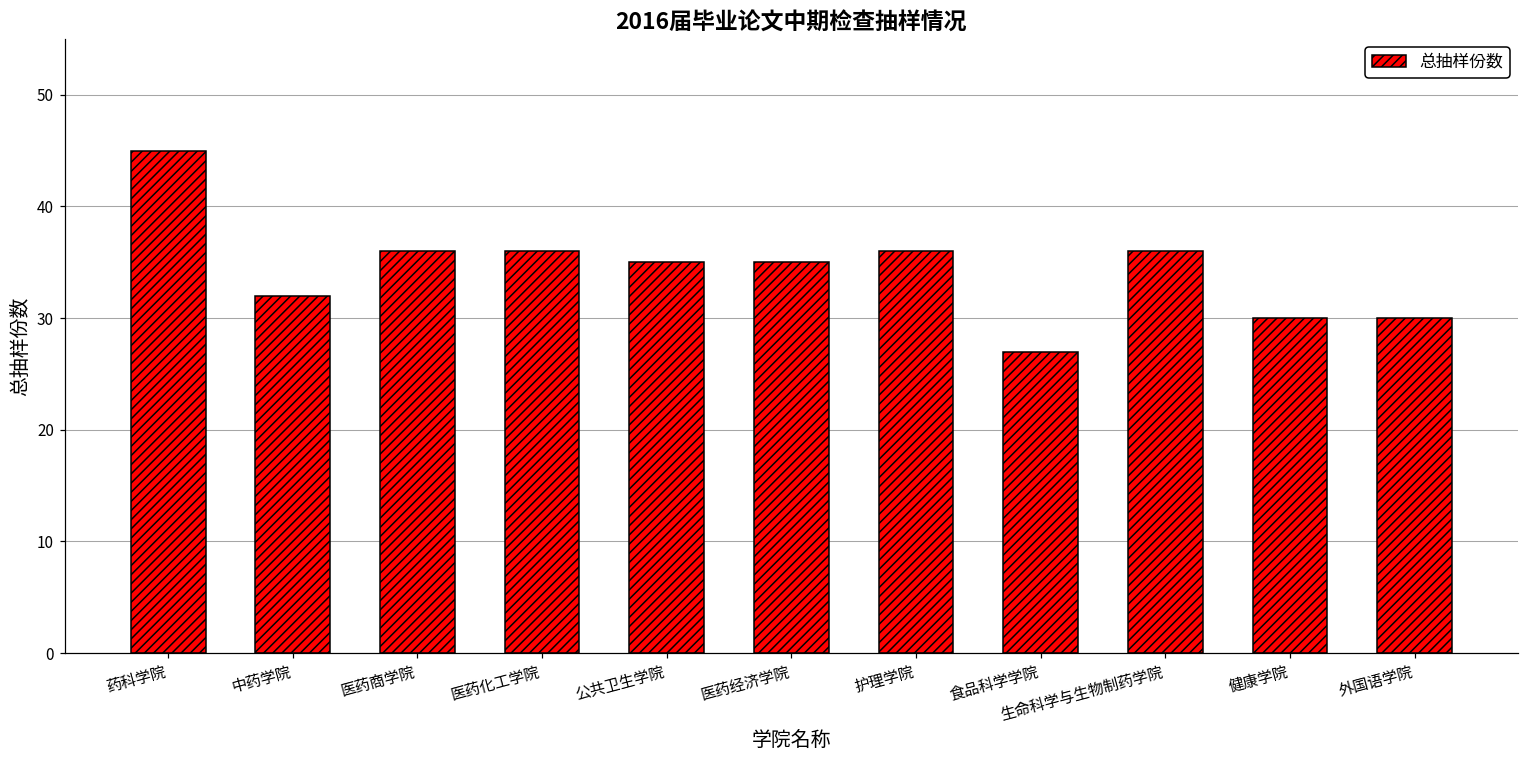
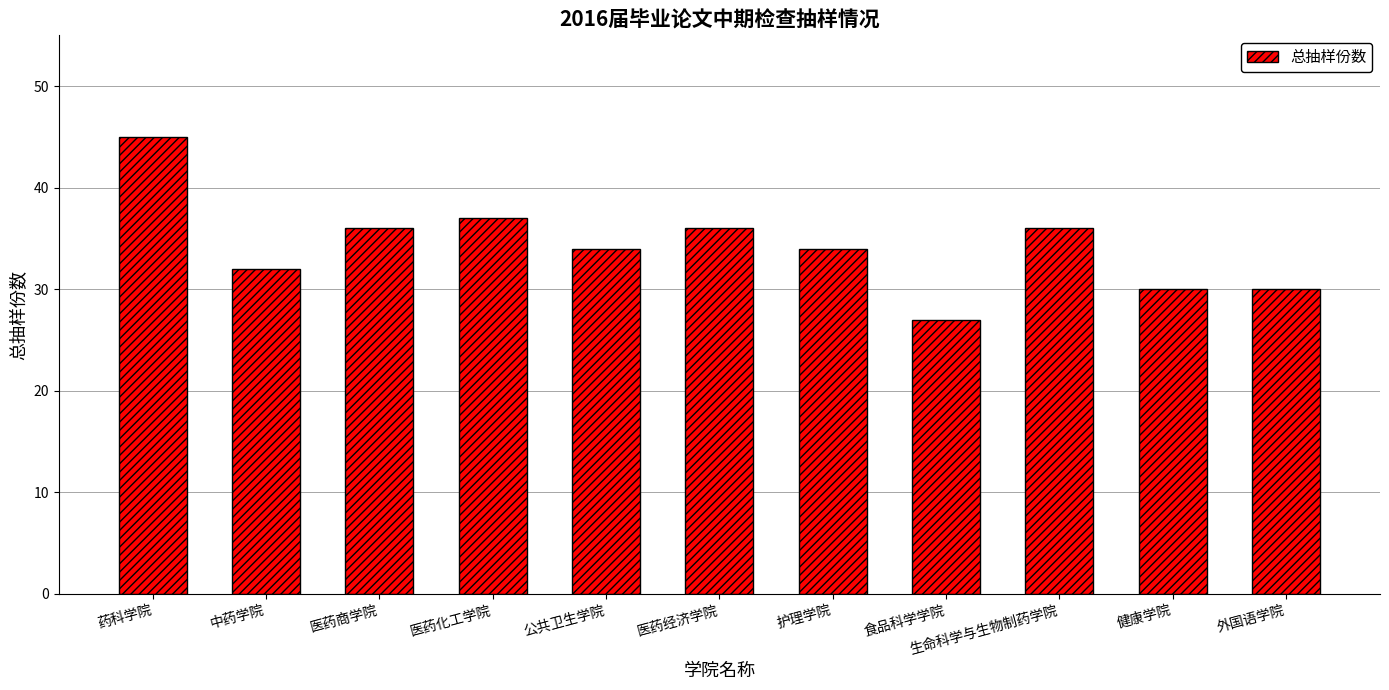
医药化工学院: 36 -> 37
公共卫生学院: 35 -> 34
医药经济学院: 35 -> 36
护理学院: 36 -> 34
